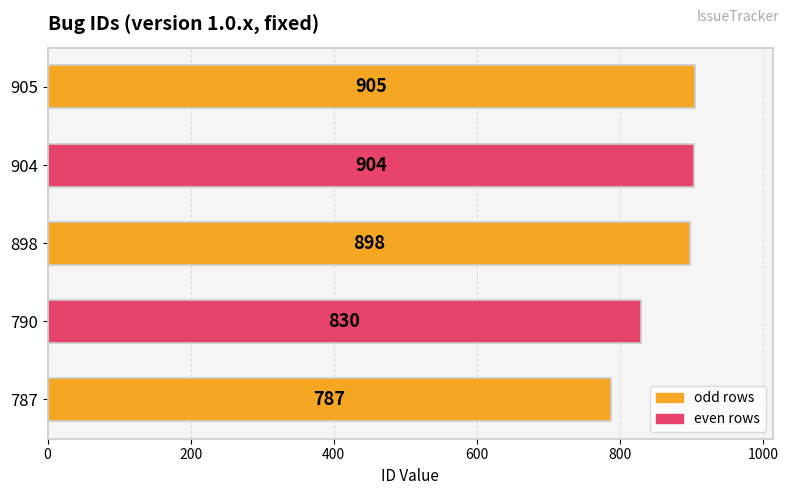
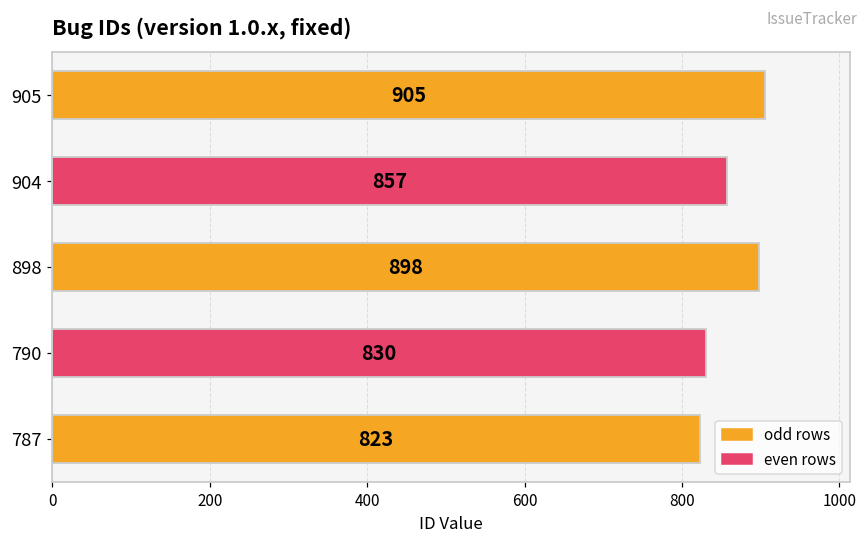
904: 904 -> 857
787: 787 -> 823
